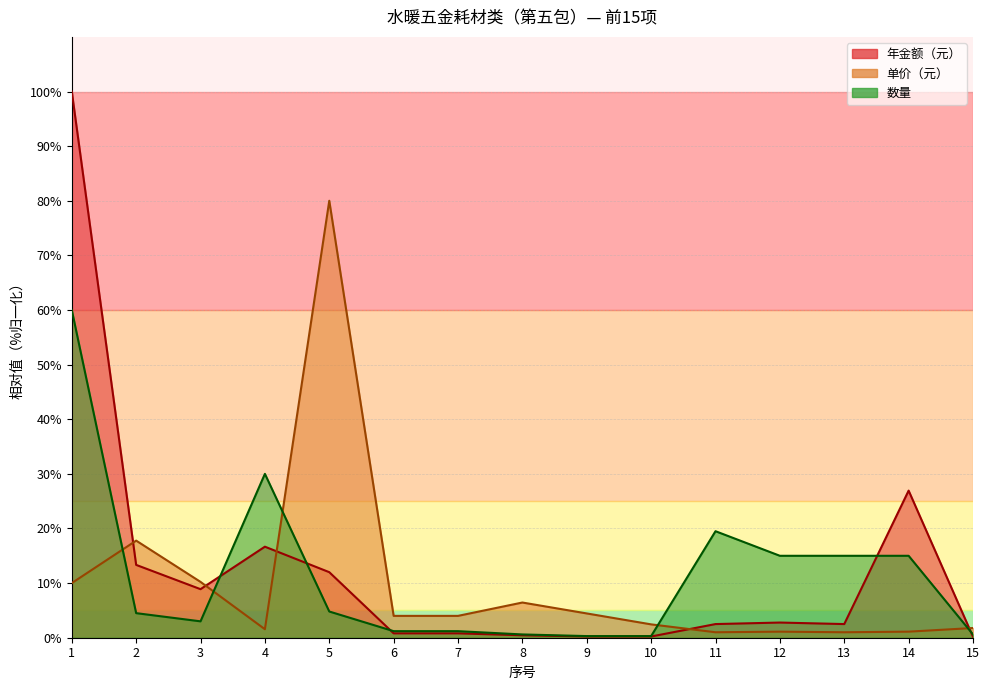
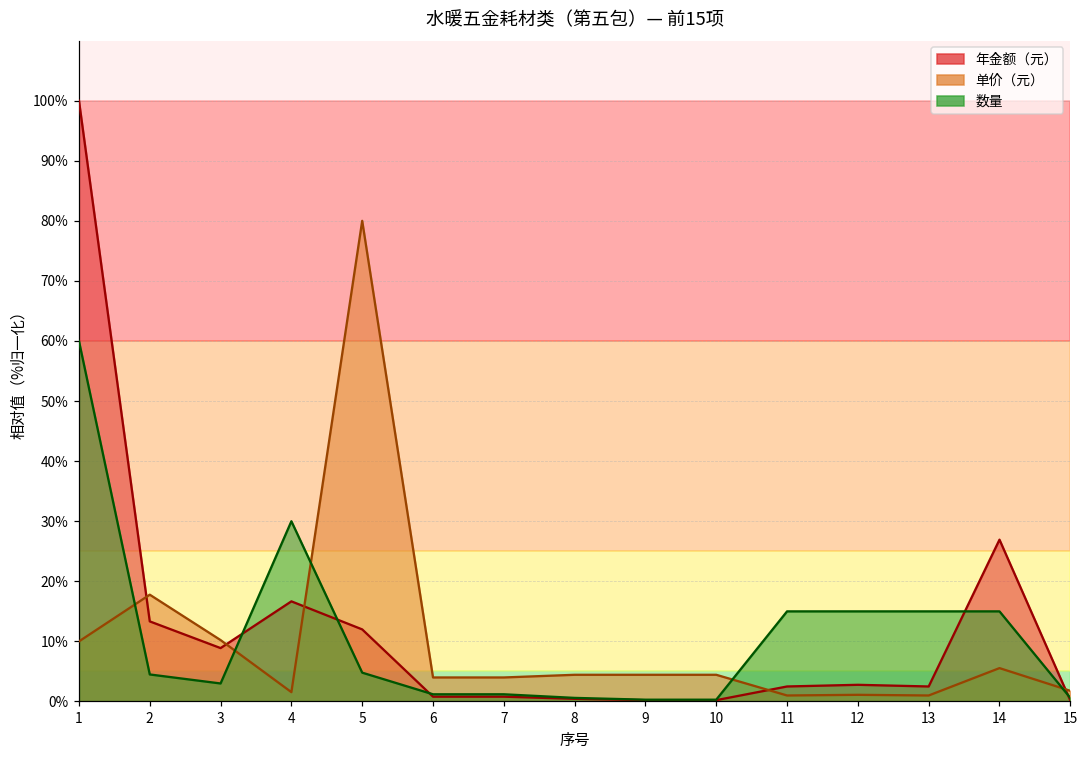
单价（元）, 8: 6% -> 4%
单价（元）, 10: 2% -> 4%
数量, 11: 20% -> 15%
单价（元）, 14: 1% -> 6%
